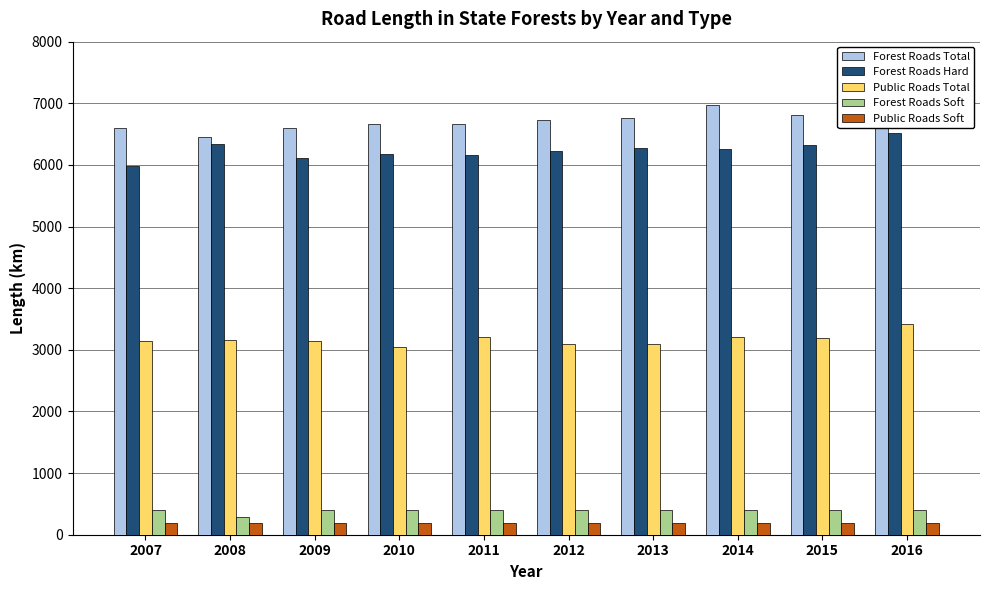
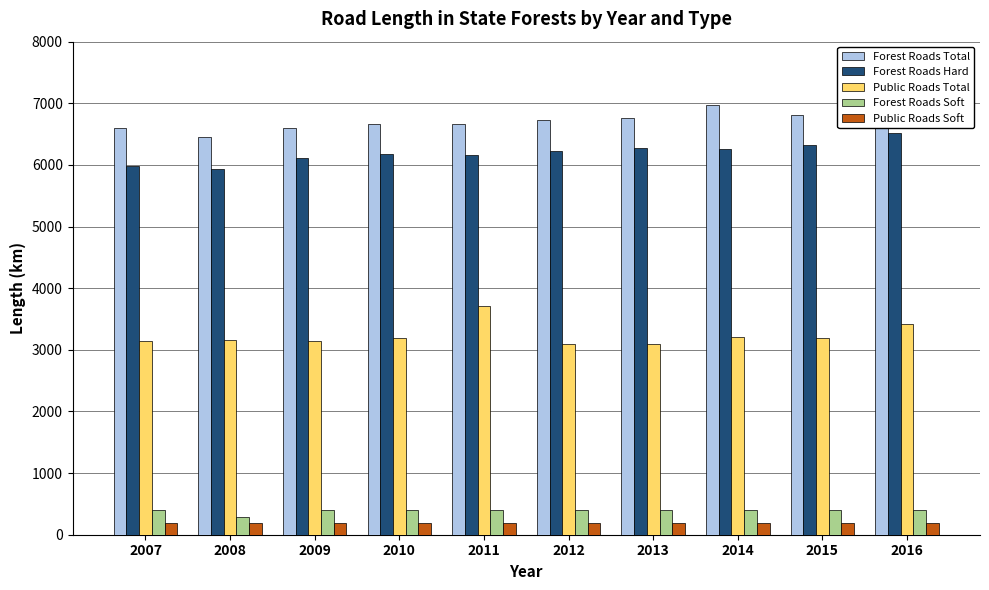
Forest Roads Hard, 2008: 6300 -> 5900
Public Roads Total, 2010: 3000 -> 3200
Public Roads Total, 2011: 3200 -> 3700
